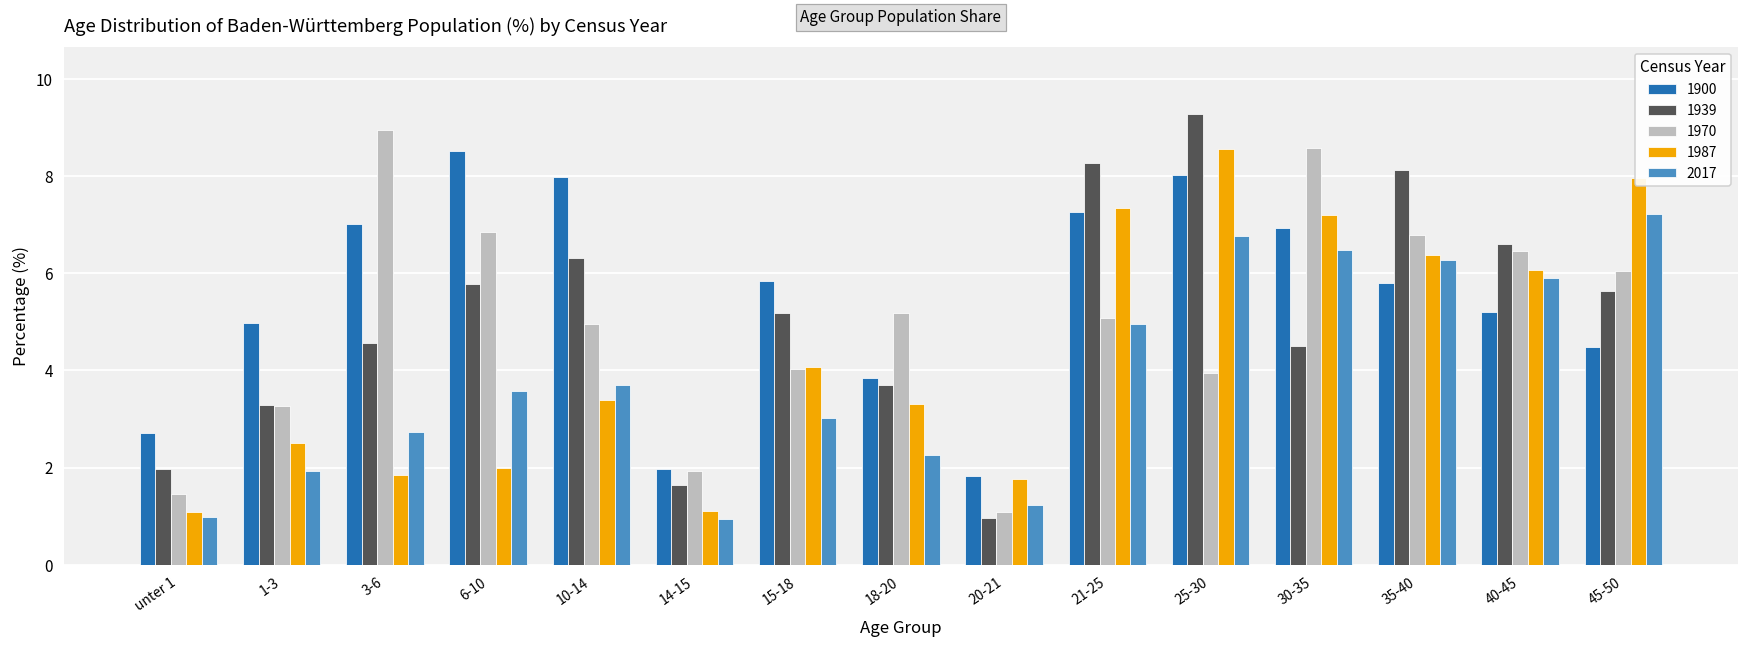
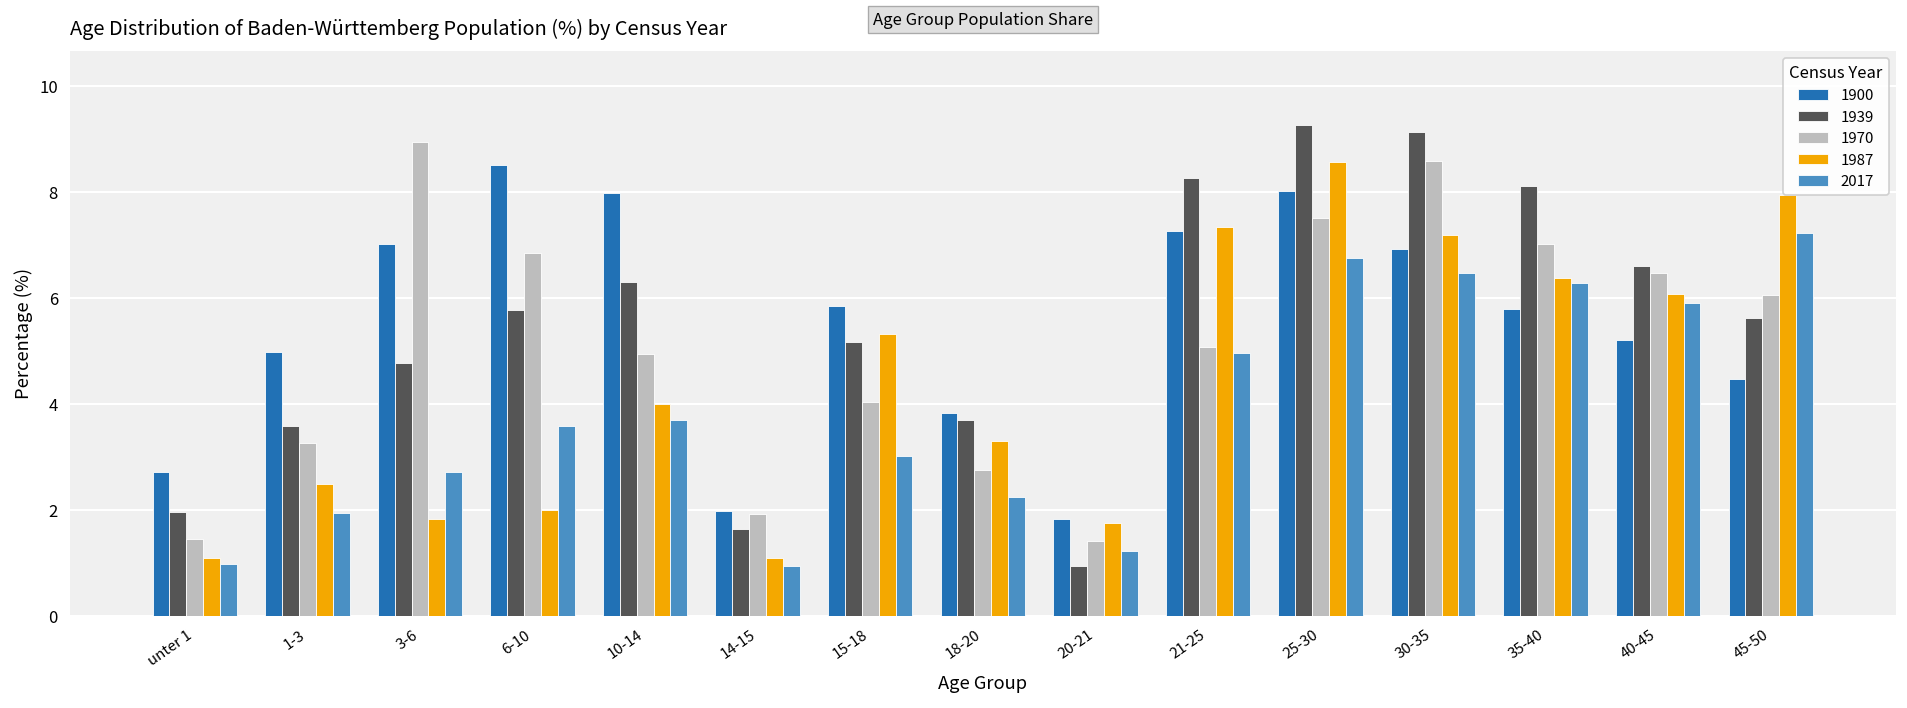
1939, 1-3: 3.3 -> 3.6
1939, 3-6: 4.6 -> 4.8
1987, 10-14: 3.4 -> 4.0
1987, 15-18: 4.1 -> 5.3
1970, 18-20: 5.2 -> 2.8
1970, 20-21: 1.1 -> 1.4
1970, 25-30: 3.9 -> 7.5
1939, 30-35: 4.5 -> 9.1
1970, 35-40: 6.8 -> 7.0
